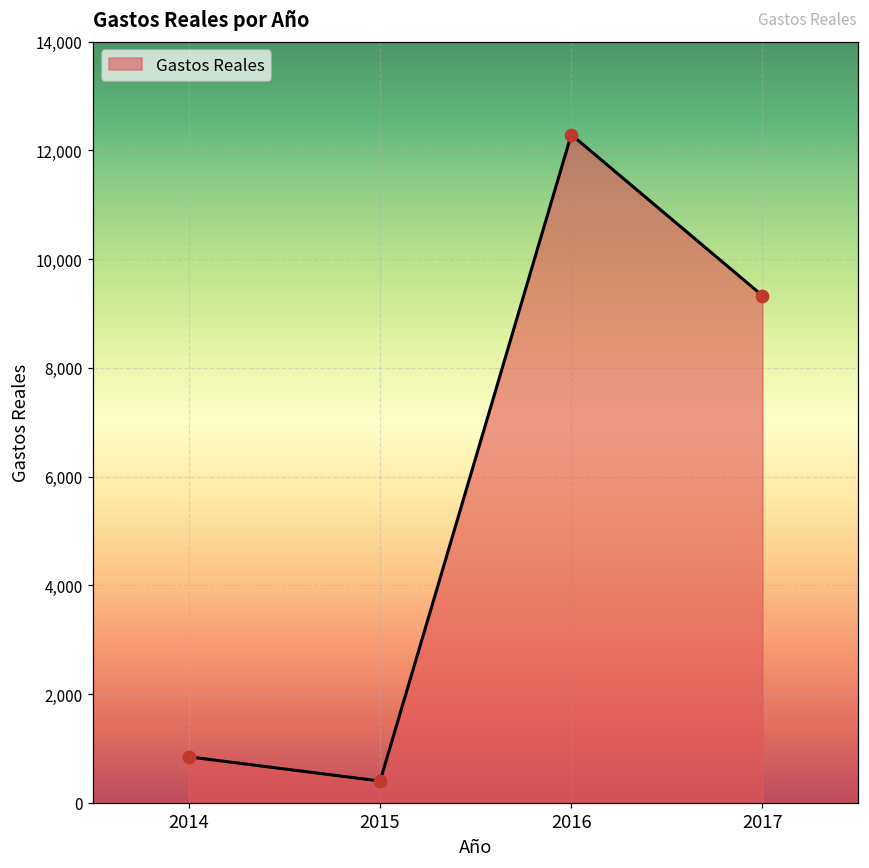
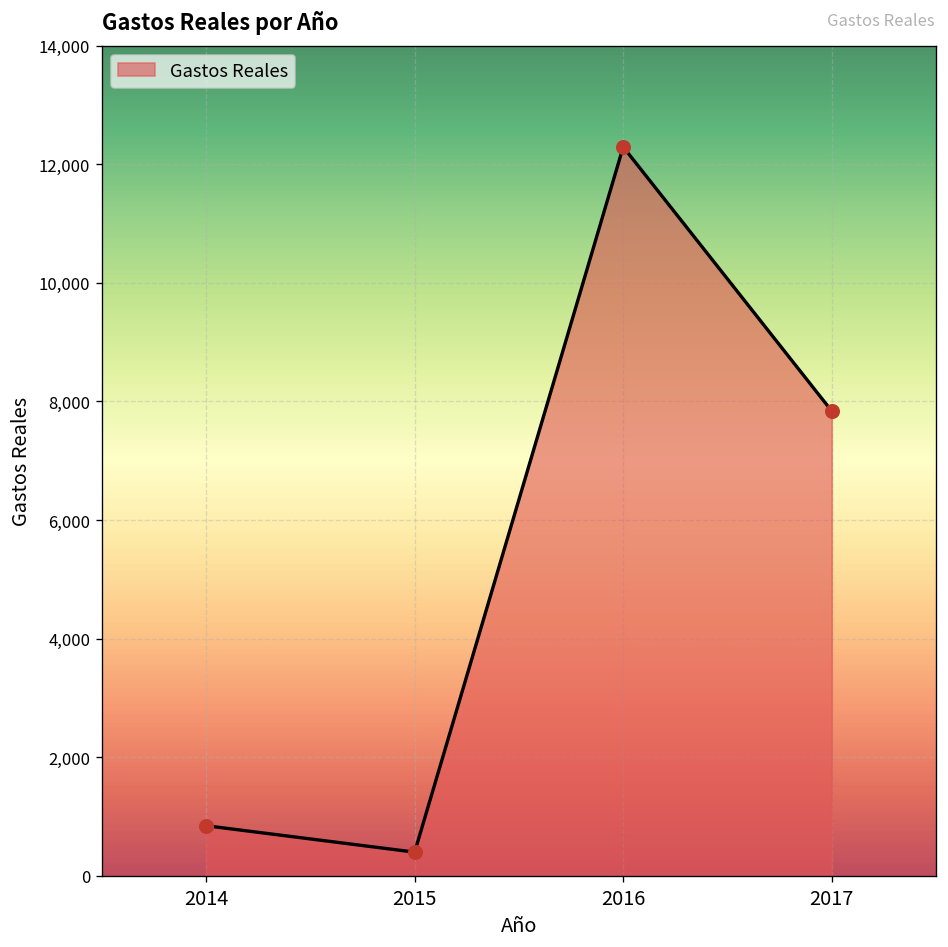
2017: 9,300 -> 7,800
